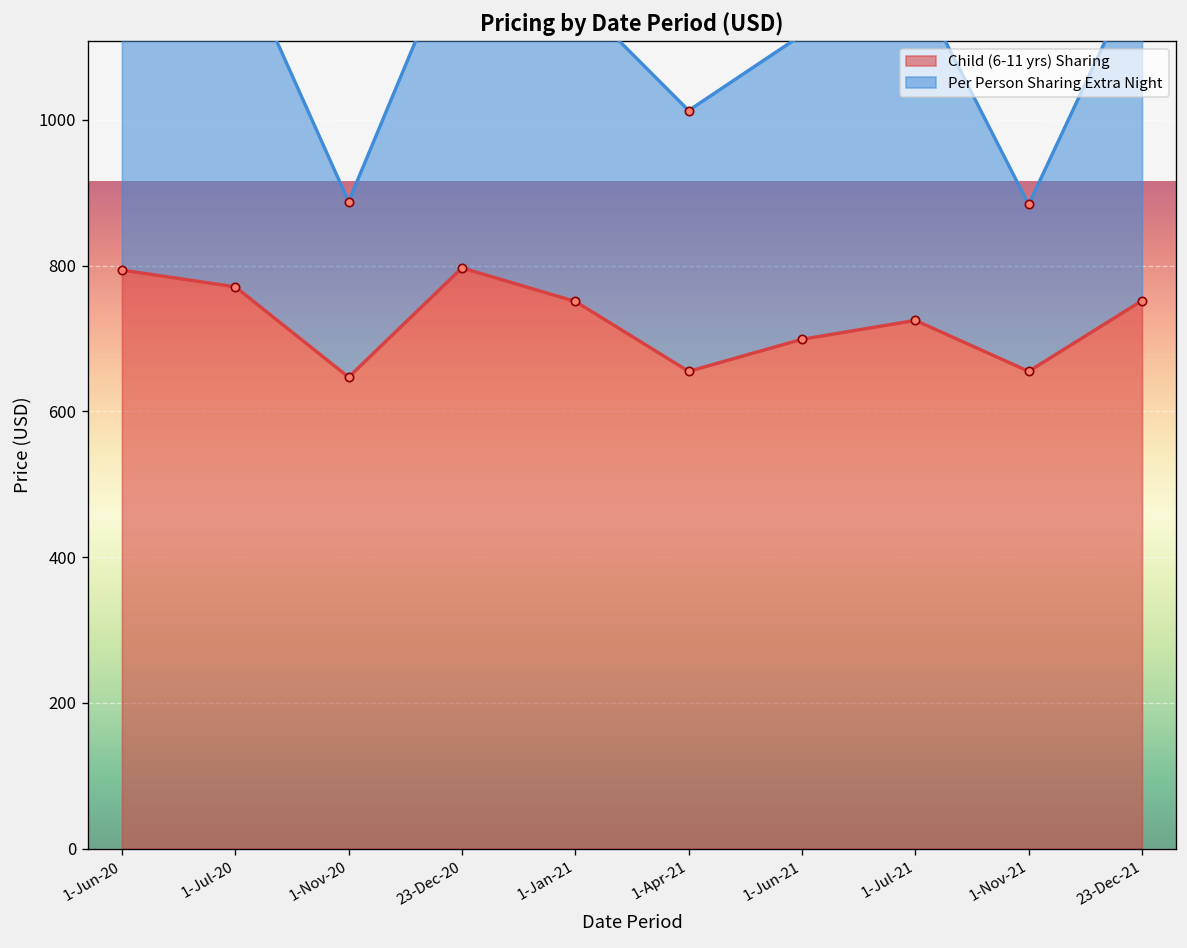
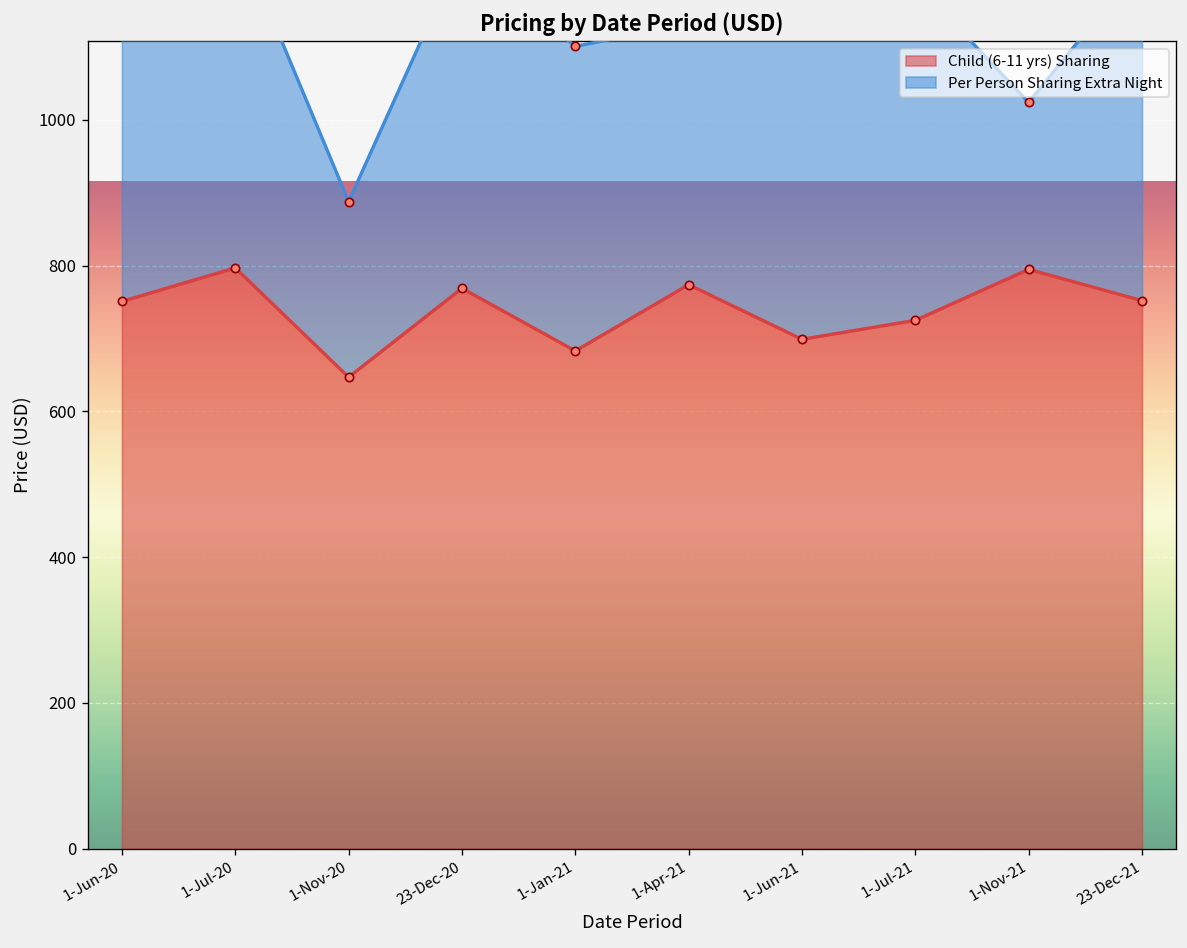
Child (6-11 yrs) Sharing, 1-Jun-20: 790 -> 750
Child (6-11 yrs) Sharing, 1-Jul-20: 770 -> 800
Child (6-11 yrs) Sharing, 23-Dec-20: 800 -> 770
Child (6-11 yrs) Sharing, 1-Jan-21: 750 -> 680
Child (6-11 yrs) Sharing, 1-Apr-21: 660 -> 770
Child (6-11 yrs) Sharing, 1-Nov-21: 660 -> 800
